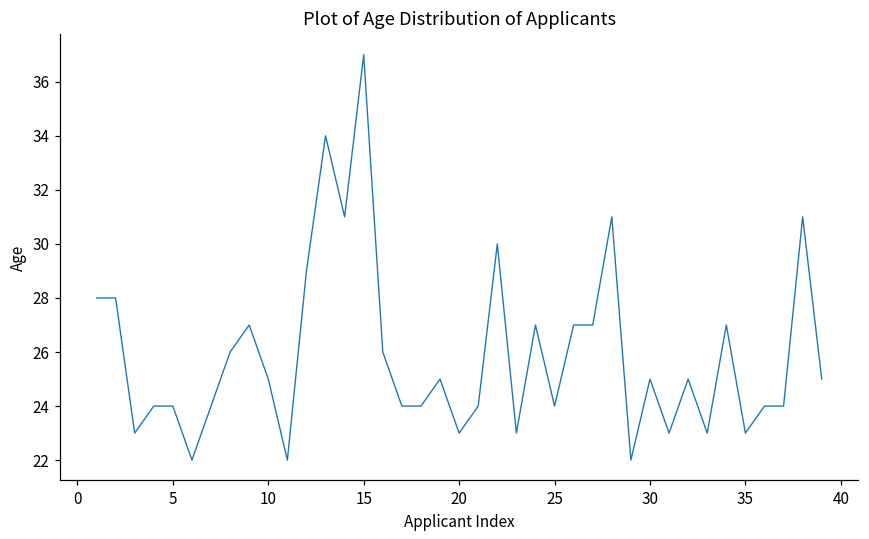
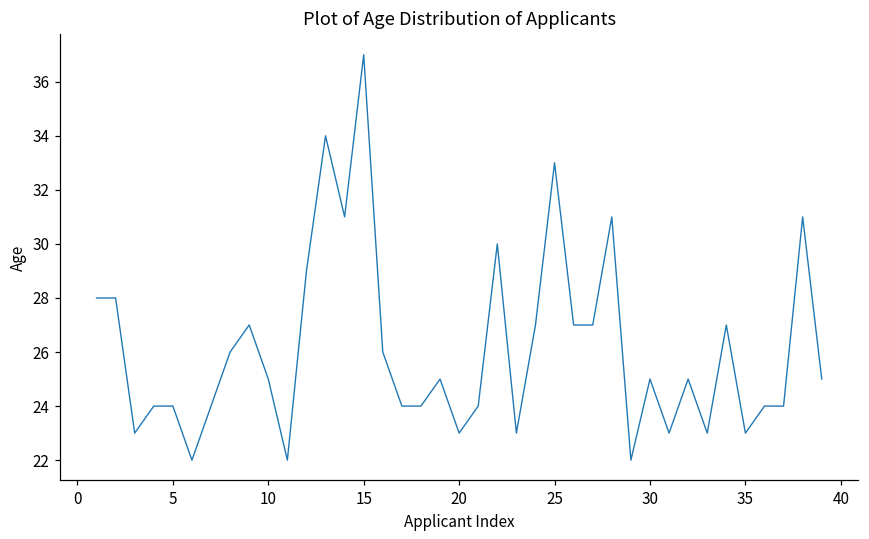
25: 24 -> 33
